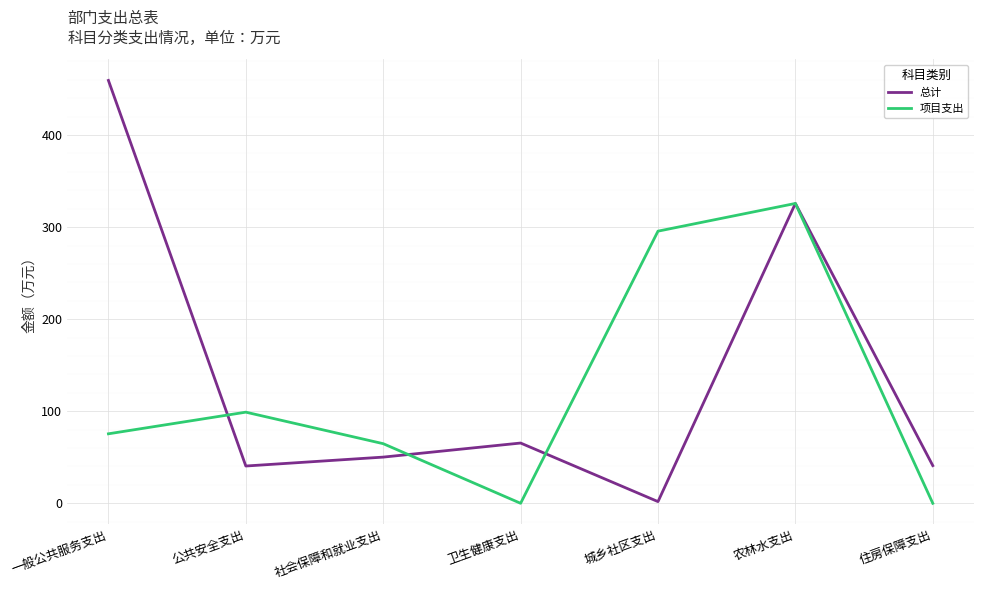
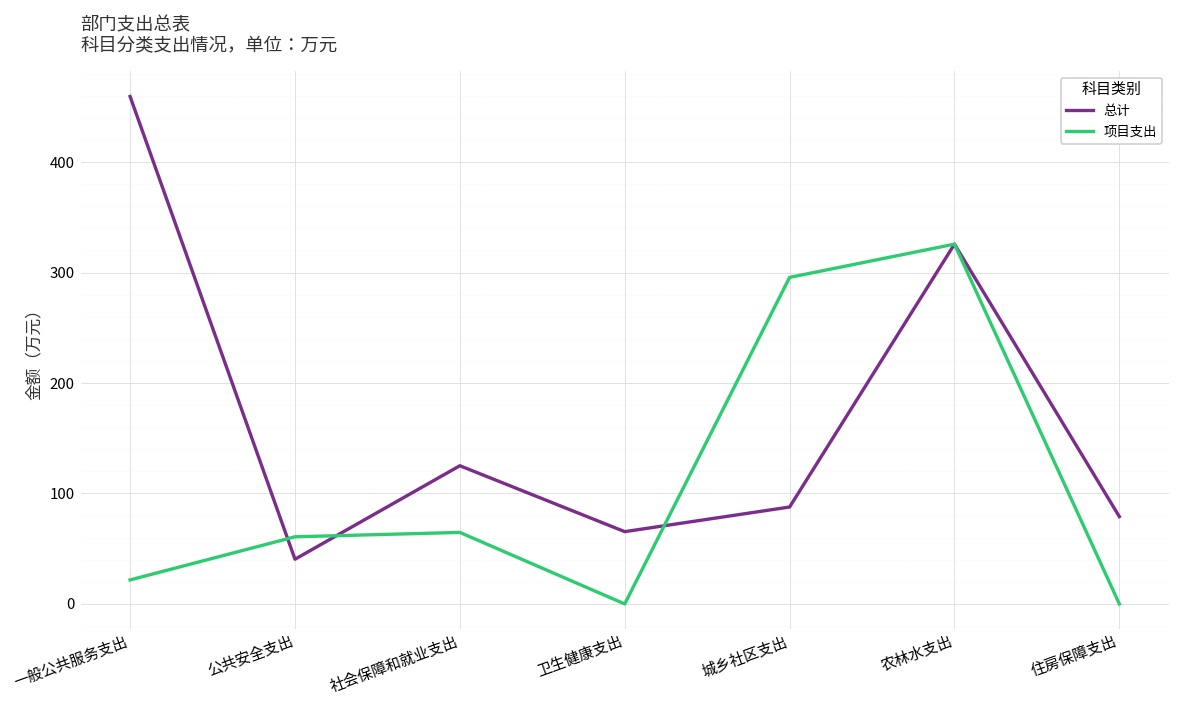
项目支出, 一般公共服务支出: 80 -> 20
项目支出, 公共安全支出: 100 -> 60
总计, 社会保障和就业支出: 50 -> 130
总计, 城乡社区支出: 0 -> 90
总计, 住房保障支出: 40 -> 80
